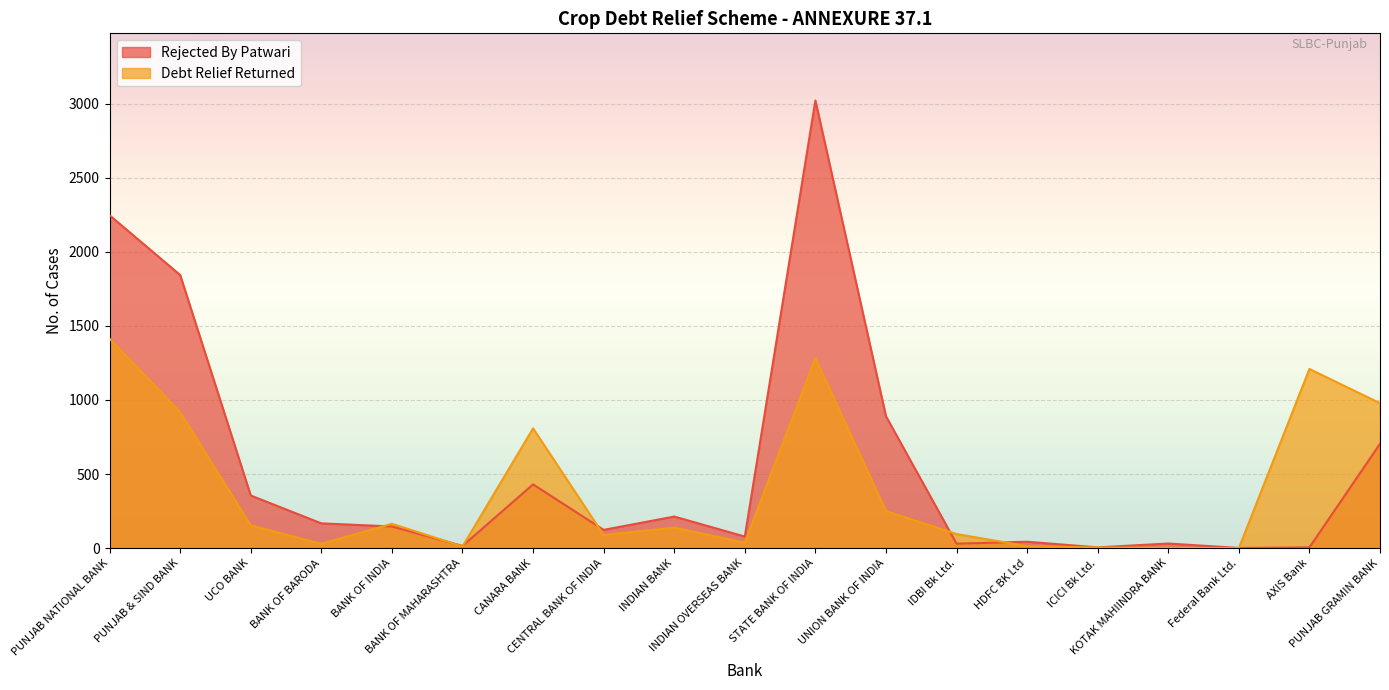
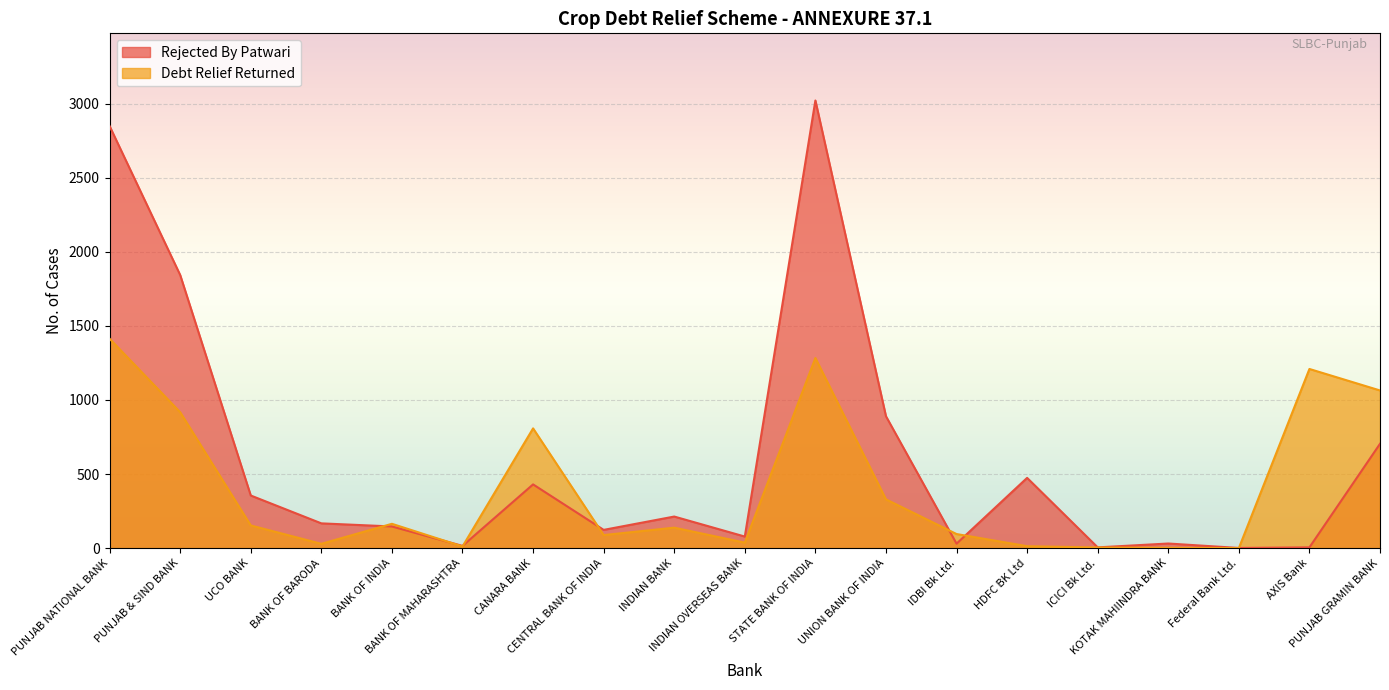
Rejected By Patwari, PUNJAB NATIONAL BANK: 2250 -> 2850
Debt Relief Returned, UNION BANK OF INDIA: 250 -> 330
Rejected By Patwari, HDFC BK Ltd: 40 -> 470
Debt Relief Returned, PUNJAB GRAMIN BANK: 980 -> 1060
